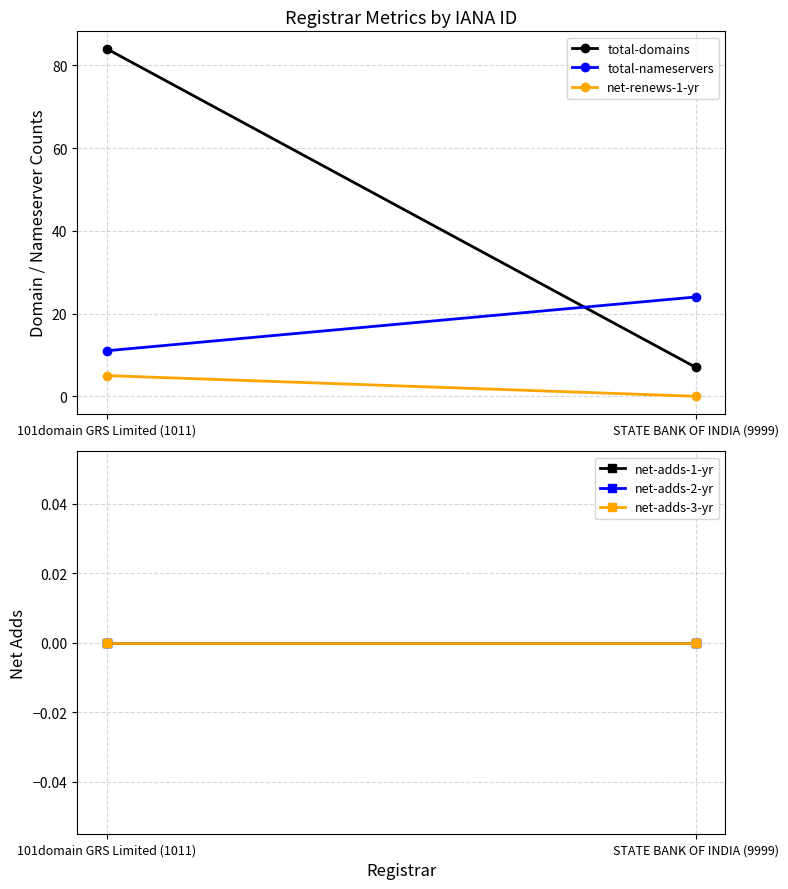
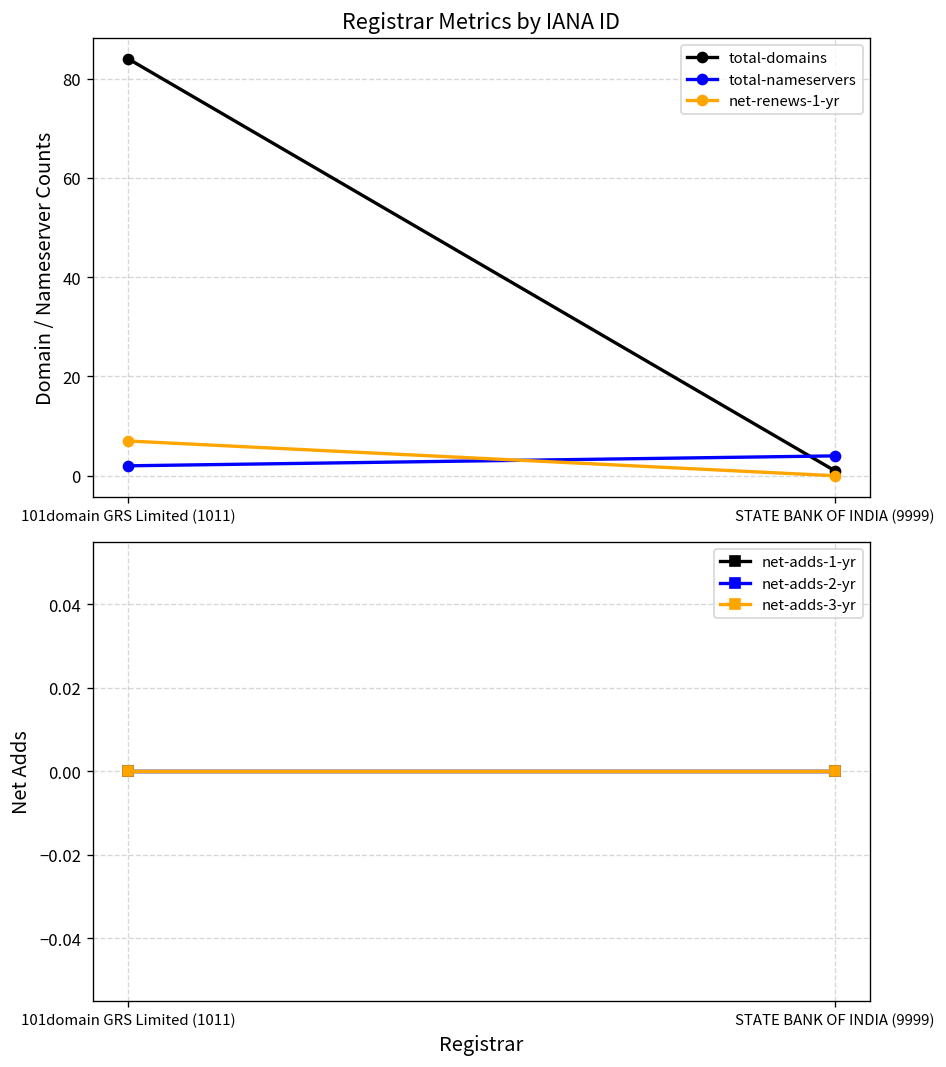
Registrar Metrics by IANA ID, total-nameservers, 101domain GRS Limited (1011): 11 -> 2
Registrar Metrics by IANA ID, net-renews-1-yr, 101domain GRS Limited (1011): 5 -> 7
Registrar Metrics by IANA ID, total-domains, STATE BANK OF INDIA (9999): 7 -> 1
Registrar Metrics by IANA ID, total-nameservers, STATE BANK OF INDIA (9999): 24 -> 4
